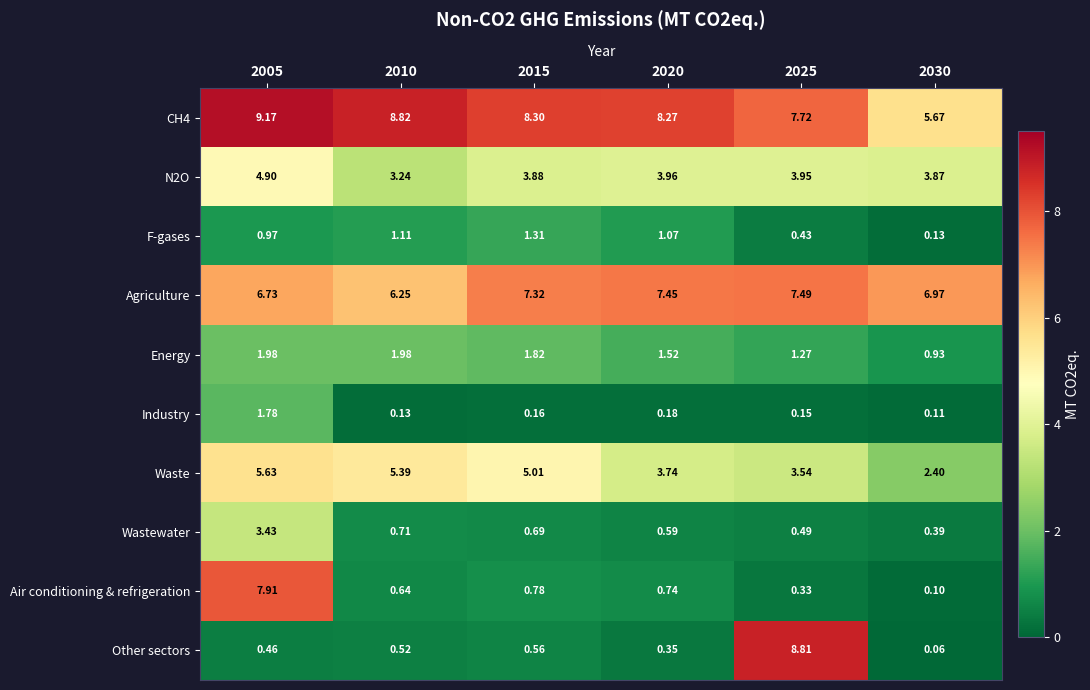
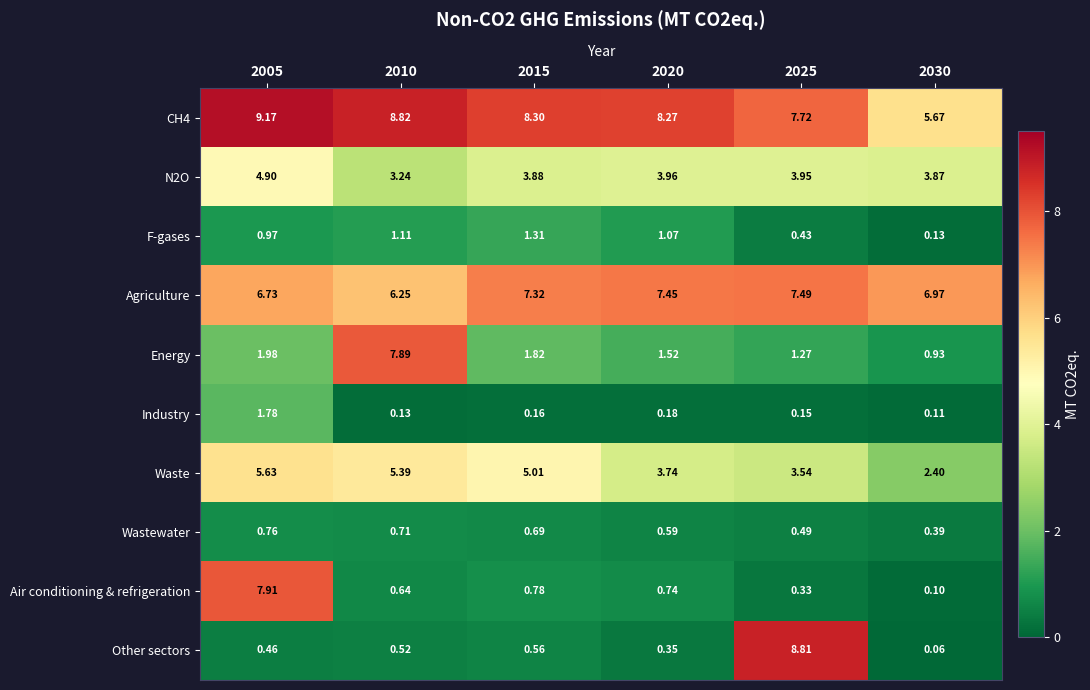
Energy, 2010: 1.98 -> 7.89
Wastewater, 2005: 3.43 -> 0.76
